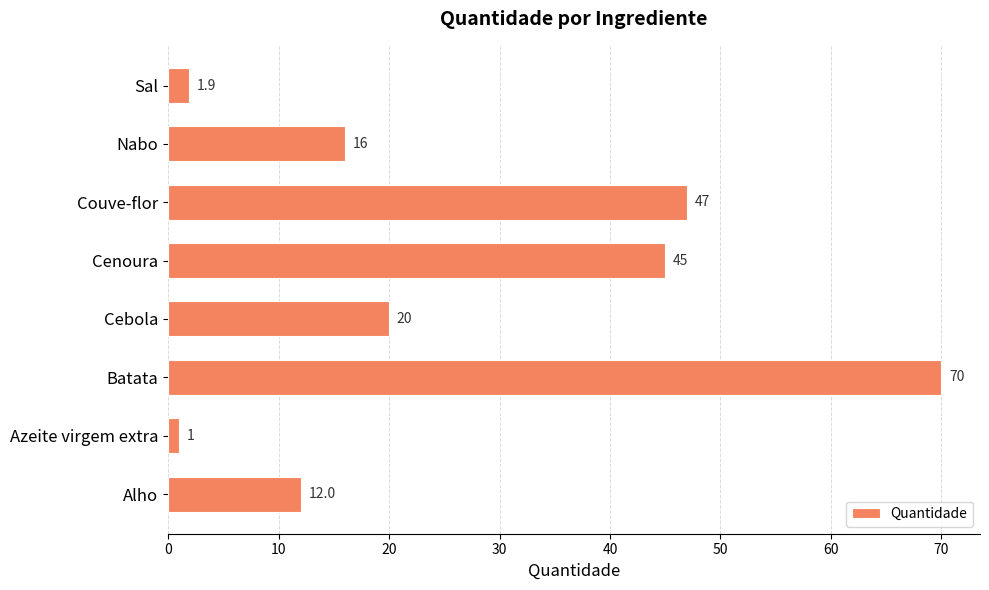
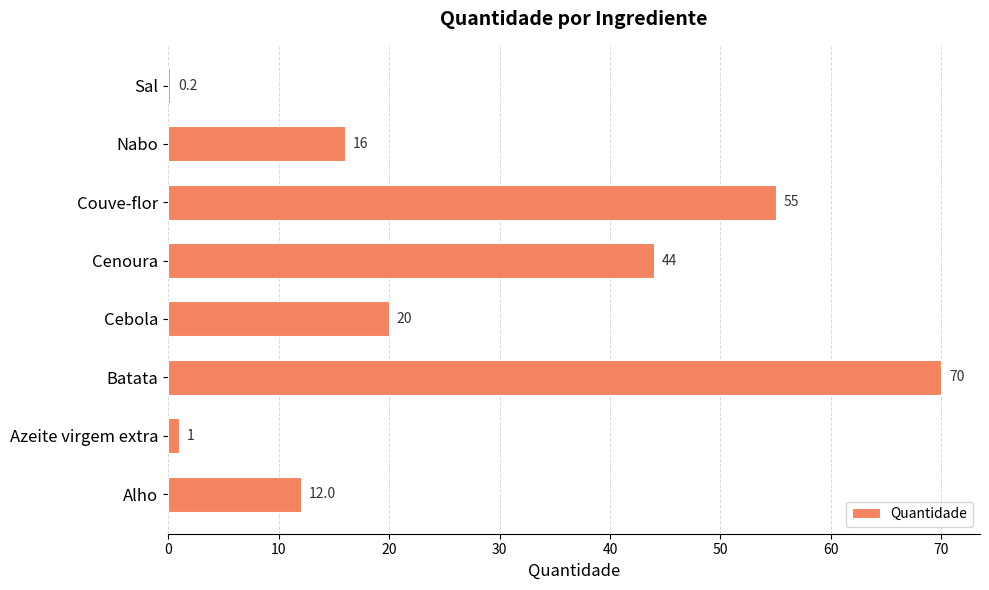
Sal: 1.9 -> 0.2
Couve-flor: 47 -> 55
Cenoura: 45 -> 44
